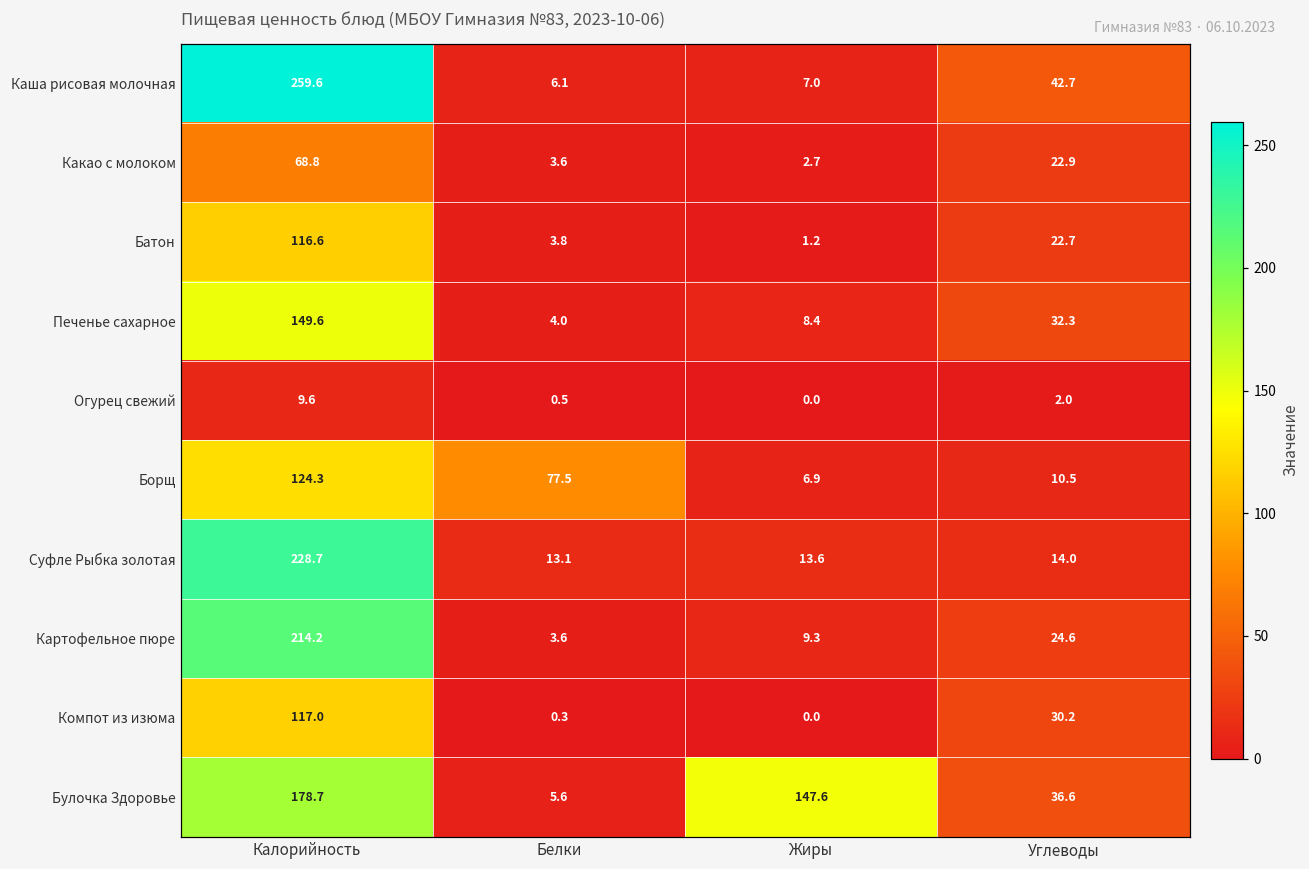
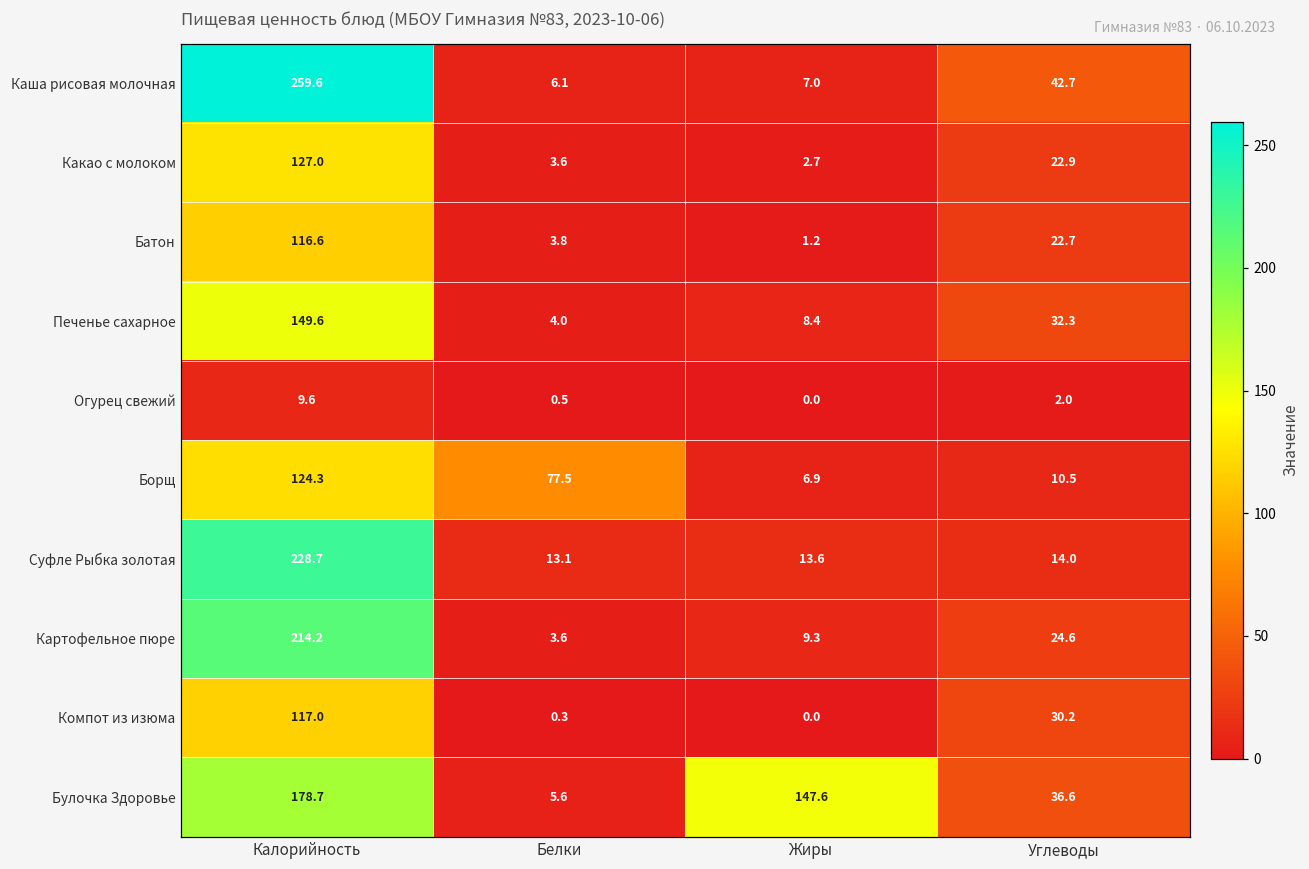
Какао с молоком, Калорийность: 68.8 -> 127.0
